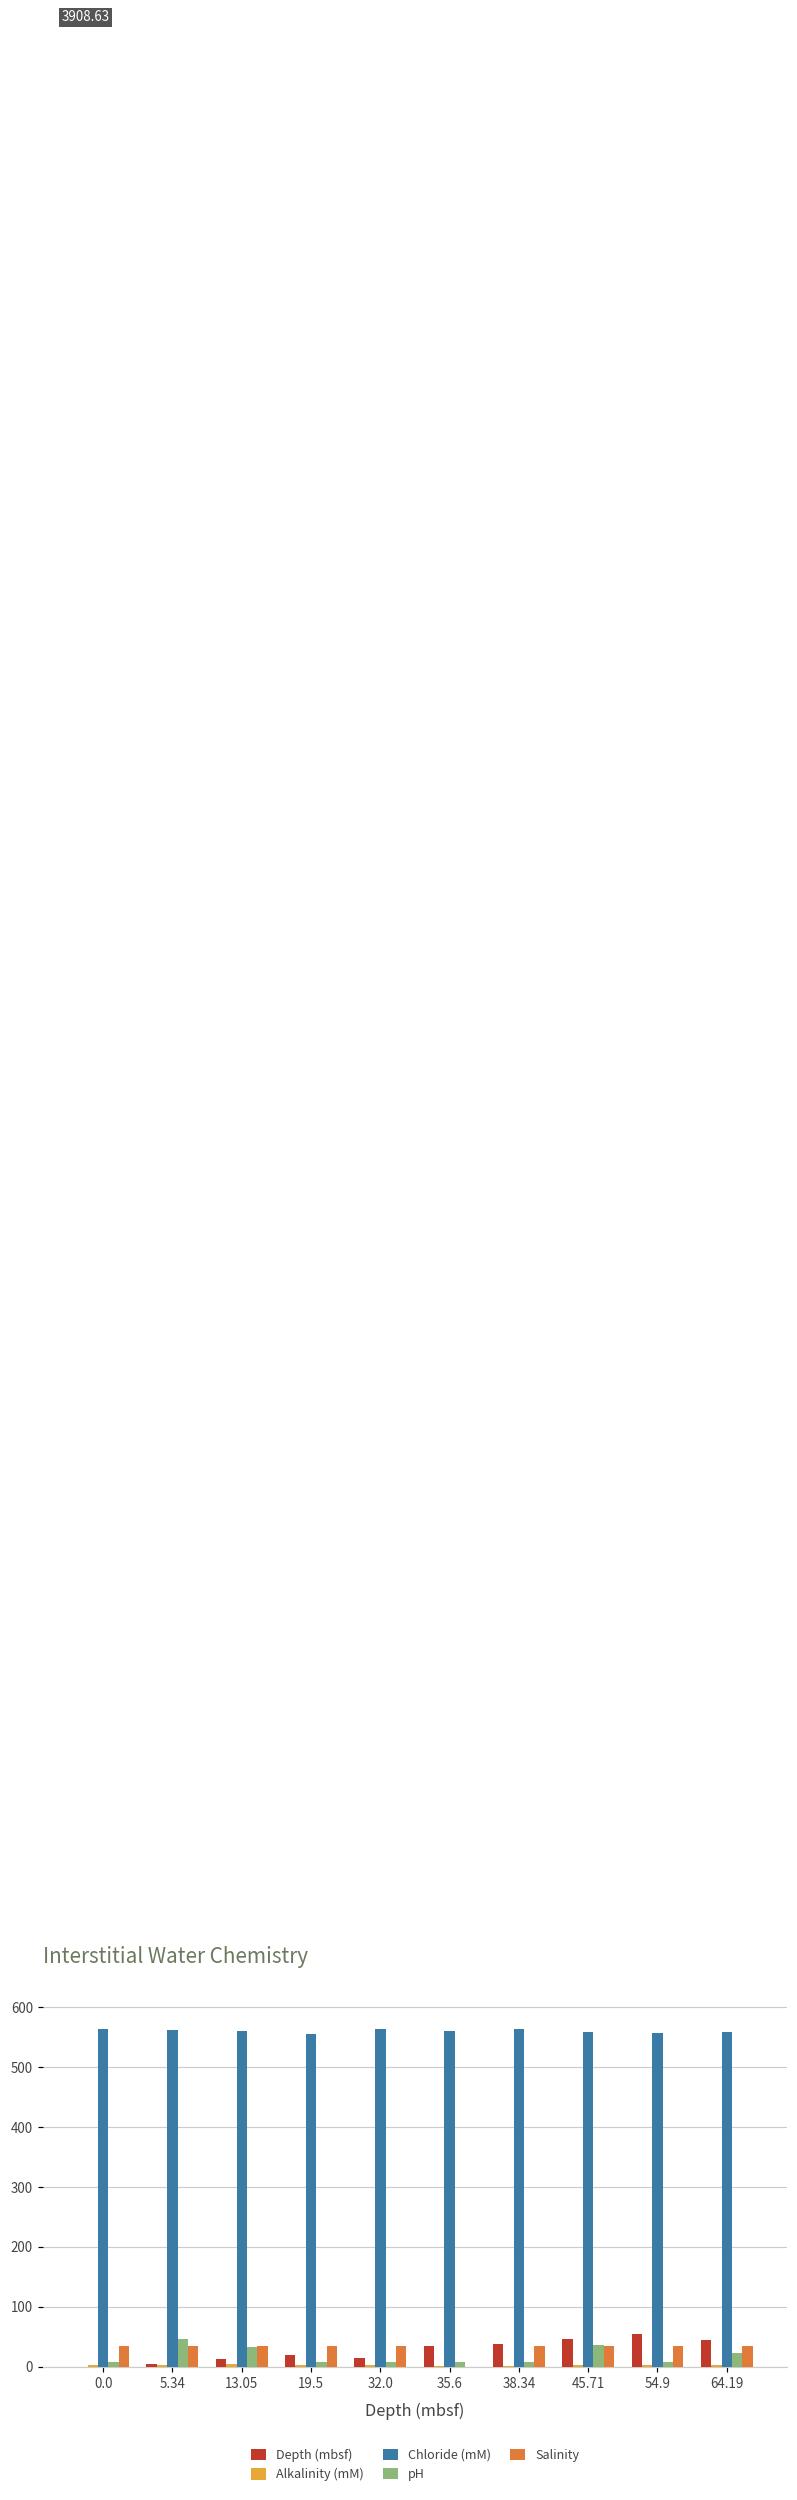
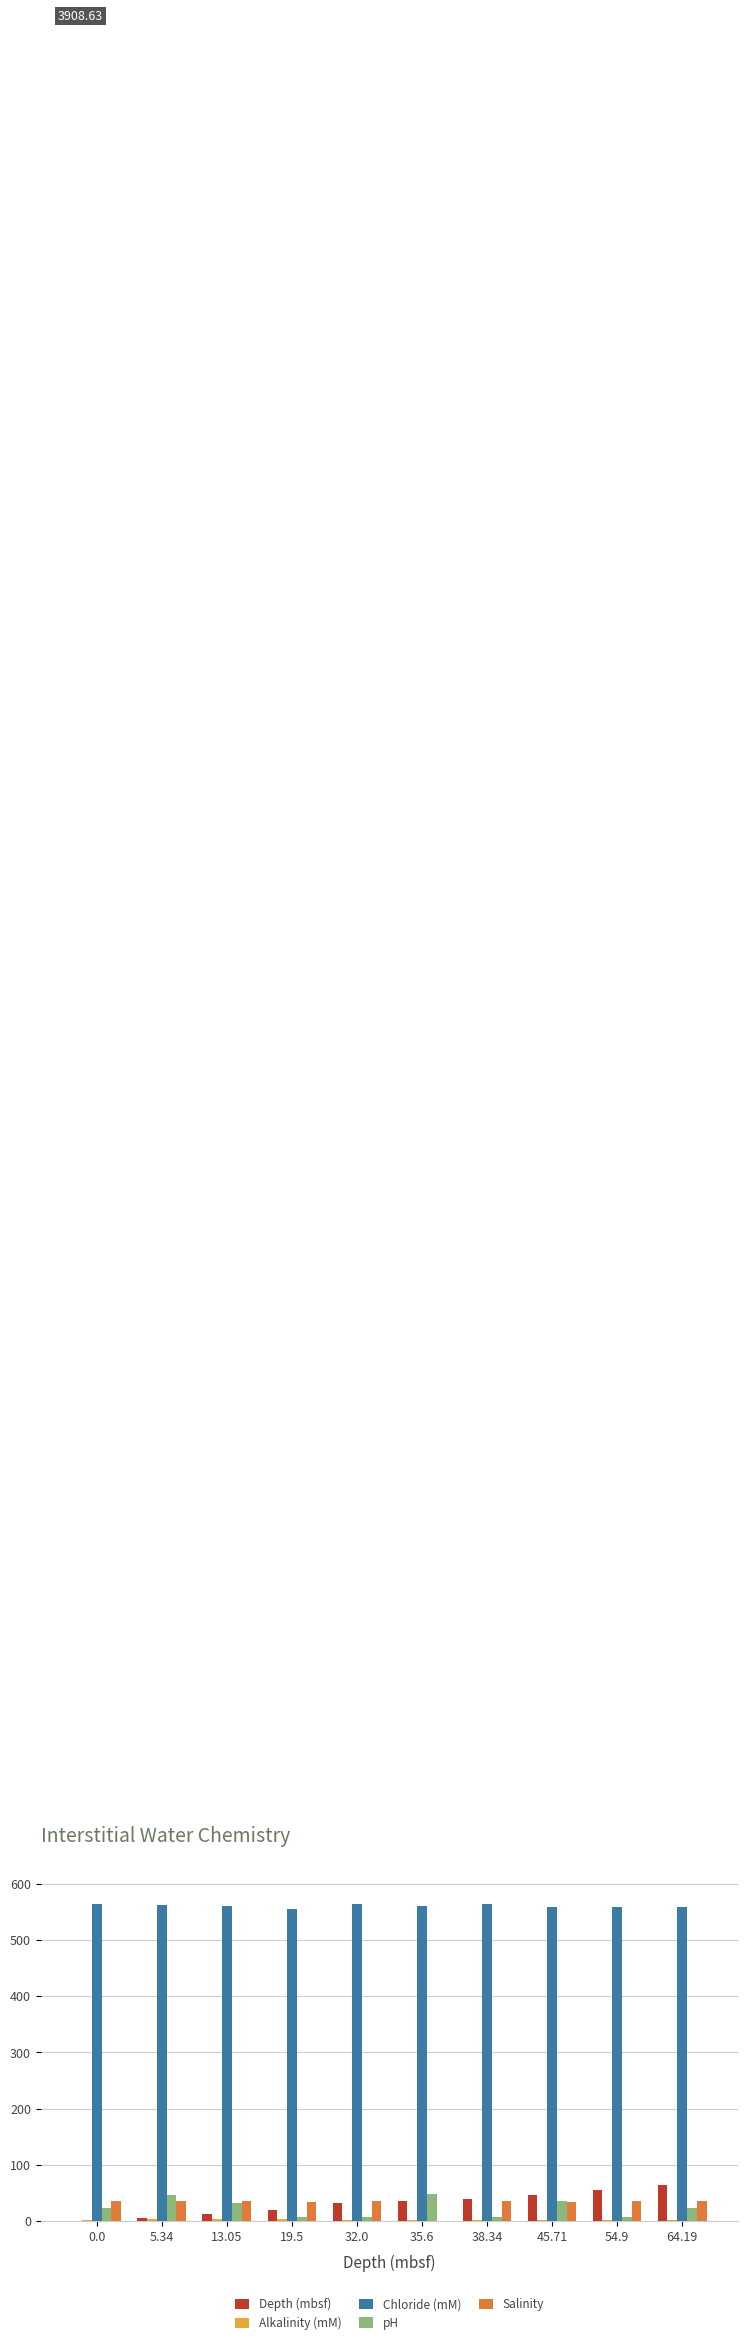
pH, 0.0: 10 -> 20
Depth (mbsf), 32.0: 20 -> 30
pH, 35.6: 10 -> 50
Depth (mbsf), 64.19: 50 -> 60
